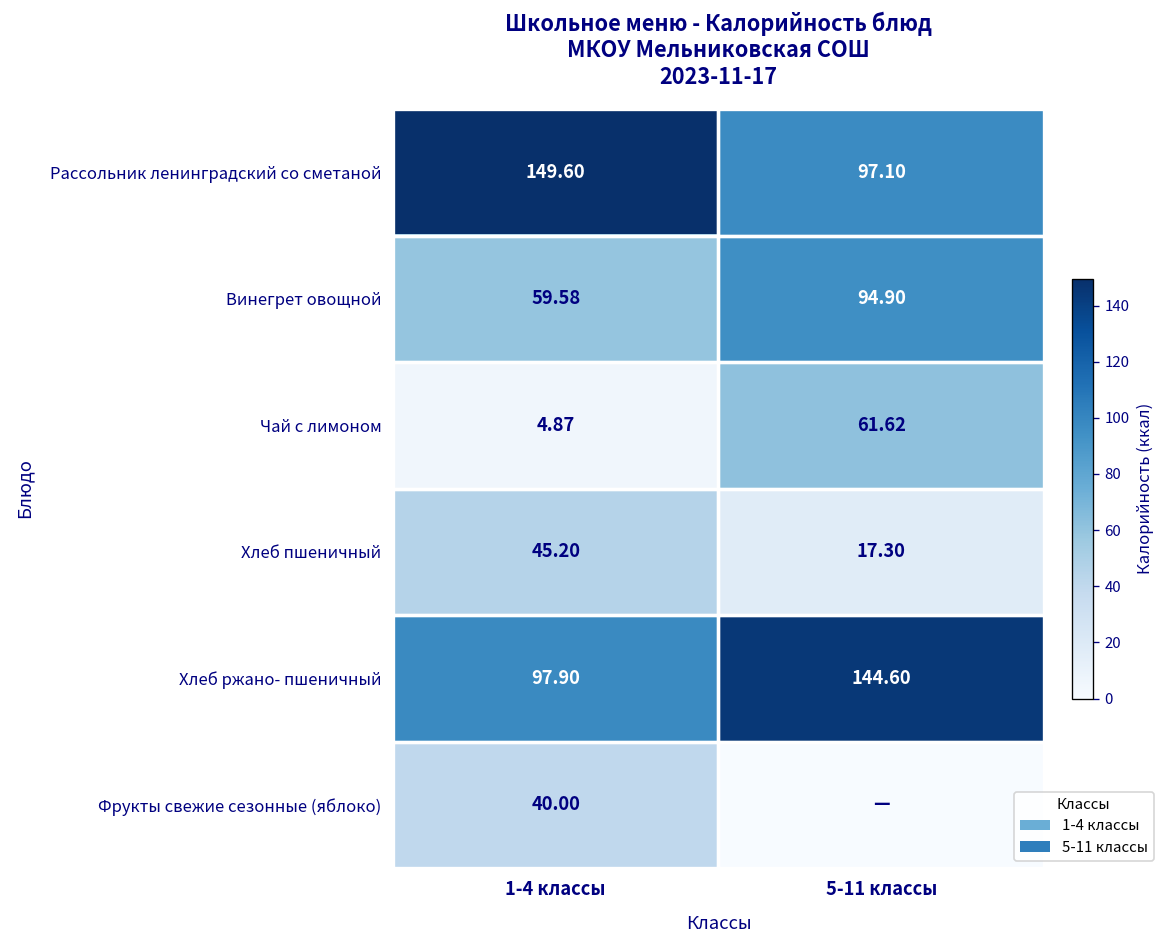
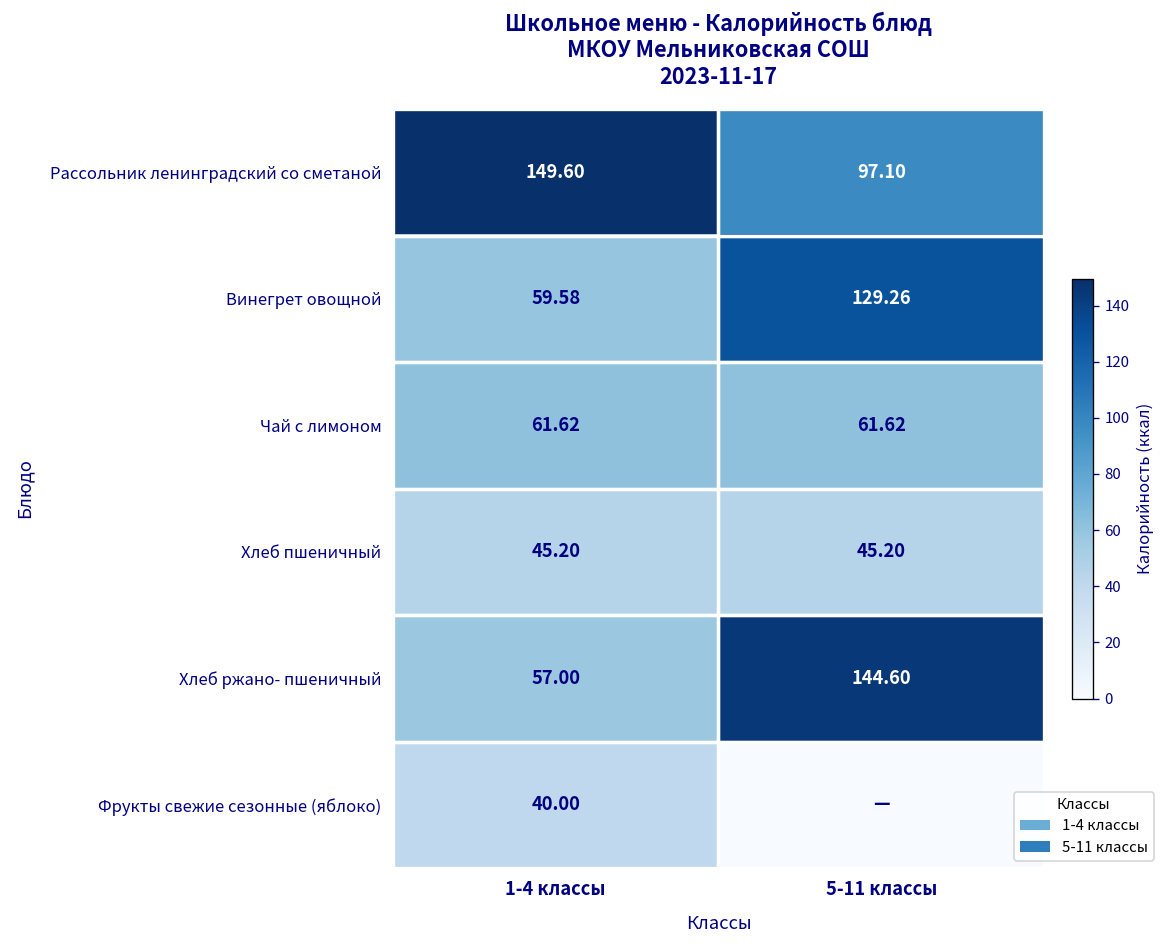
Винегрет овощной, 5-11 классы: 94.90 -> 129.26
Чай с лимоном, 1-4 классы: 4.87 -> 61.62
Хлеб пшеничный, 5-11 классы: 17.30 -> 45.20
Хлеб ржано- пшеничный, 1-4 классы: 97.90 -> 57.00
